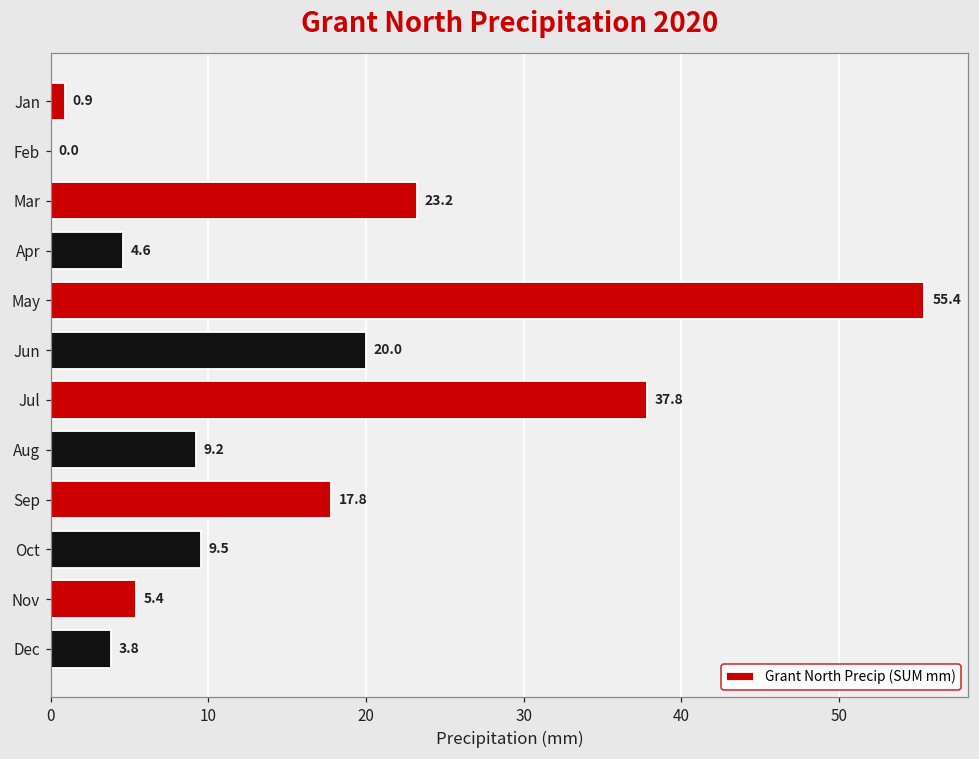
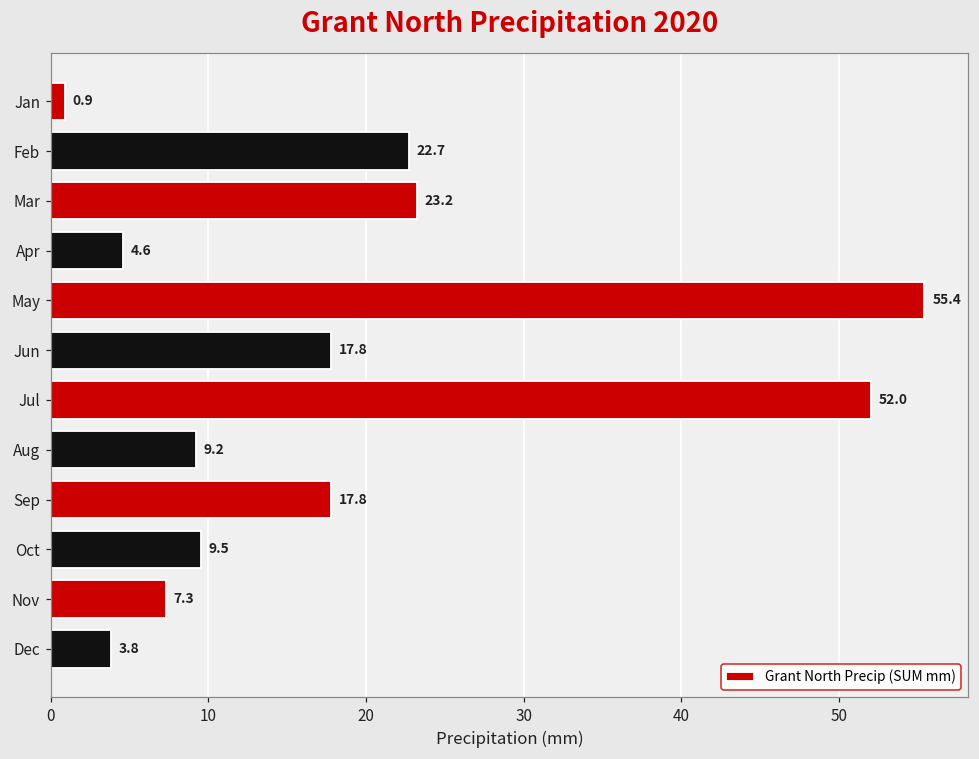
Feb: 0.0 -> 22.7
Jun: 20.0 -> 17.8
Jul: 37.8 -> 52.0
Nov: 5.4 -> 7.3
